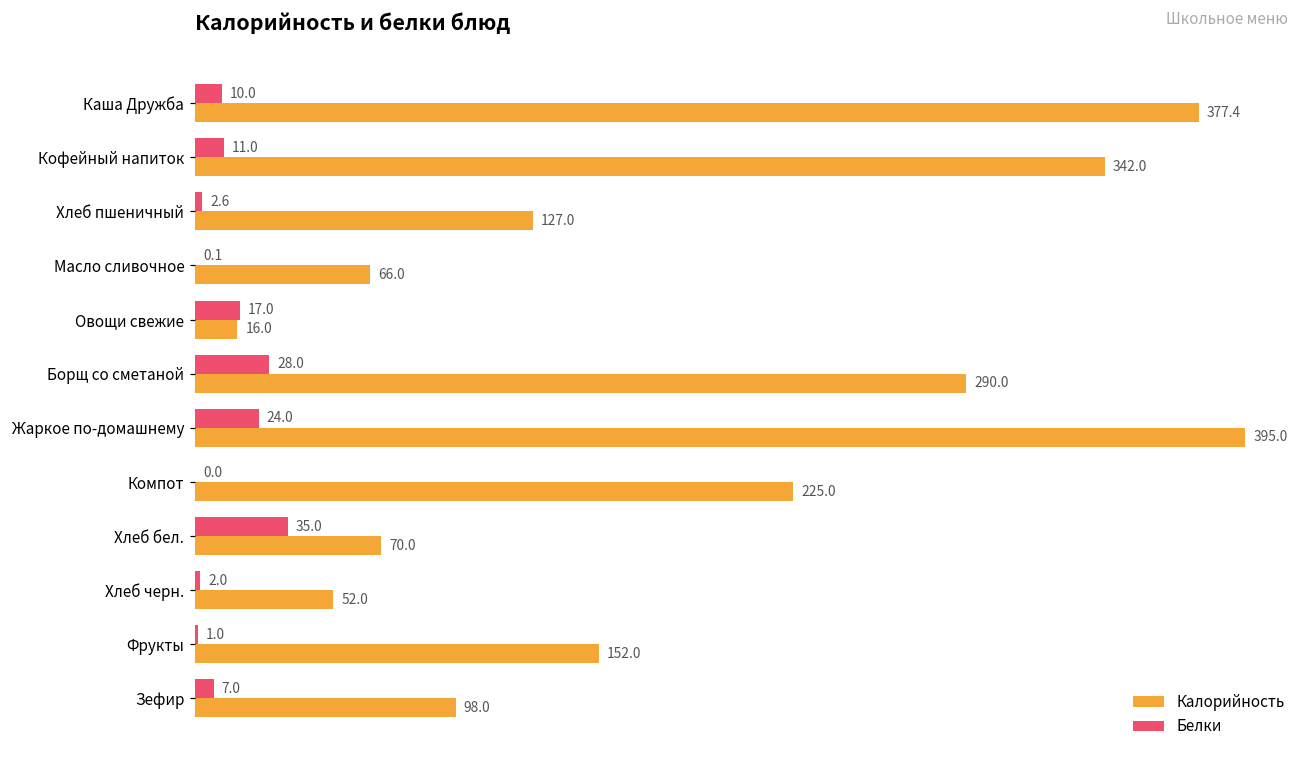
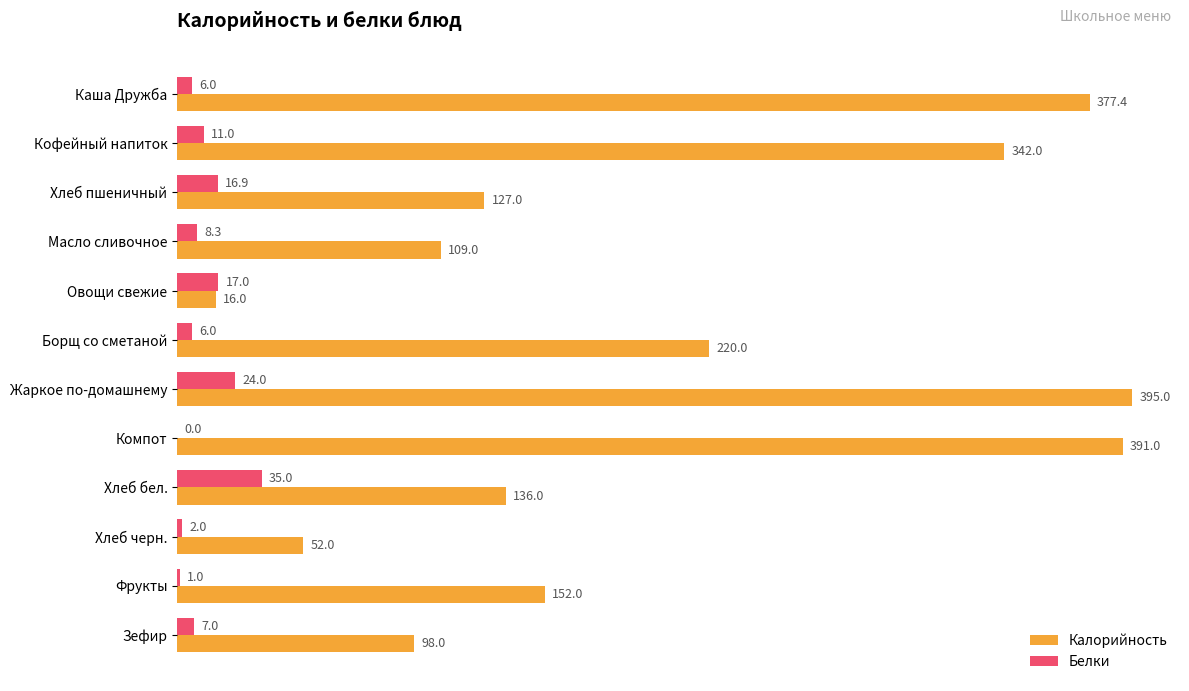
Белки, Каша Дружба: 10.0 -> 6.0
Белки, Хлеб пшеничный: 2.6 -> 16.9
Белки, Масло сливочное: 0.1 -> 8.3
Калорийность, Масло сливочное: 66.0 -> 109.0
Белки, Борщ со сметаной: 28.0 -> 6.0
Калорийность, Борщ со сметаной: 290.0 -> 220.0
Калорийность, Компот: 225.0 -> 391.0
Калорийность, Хлеб бел.: 70.0 -> 136.0
